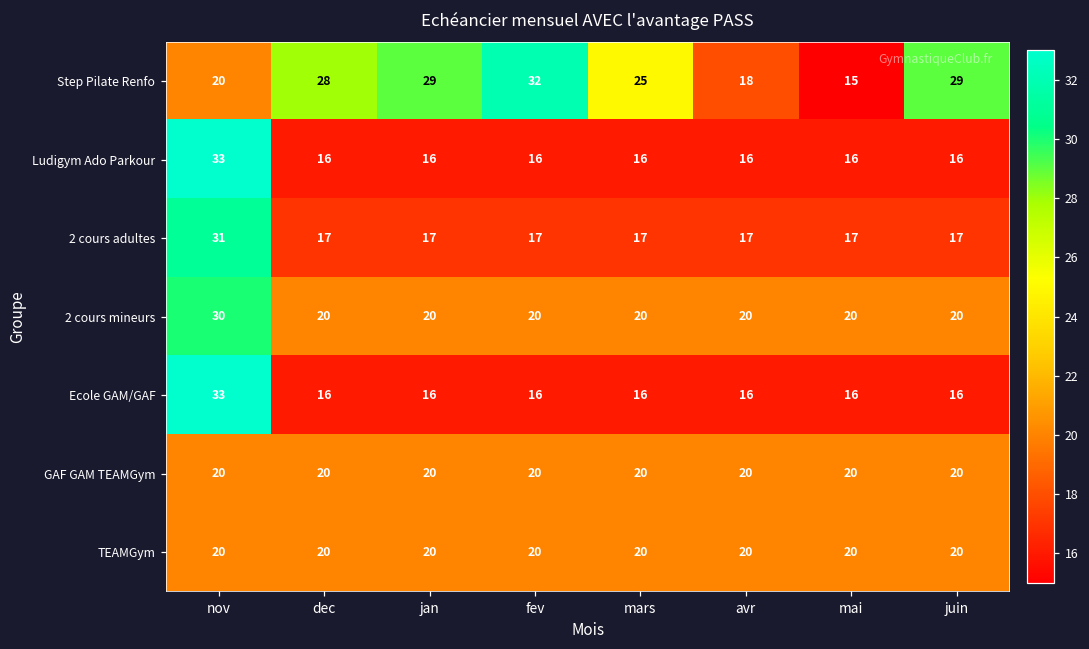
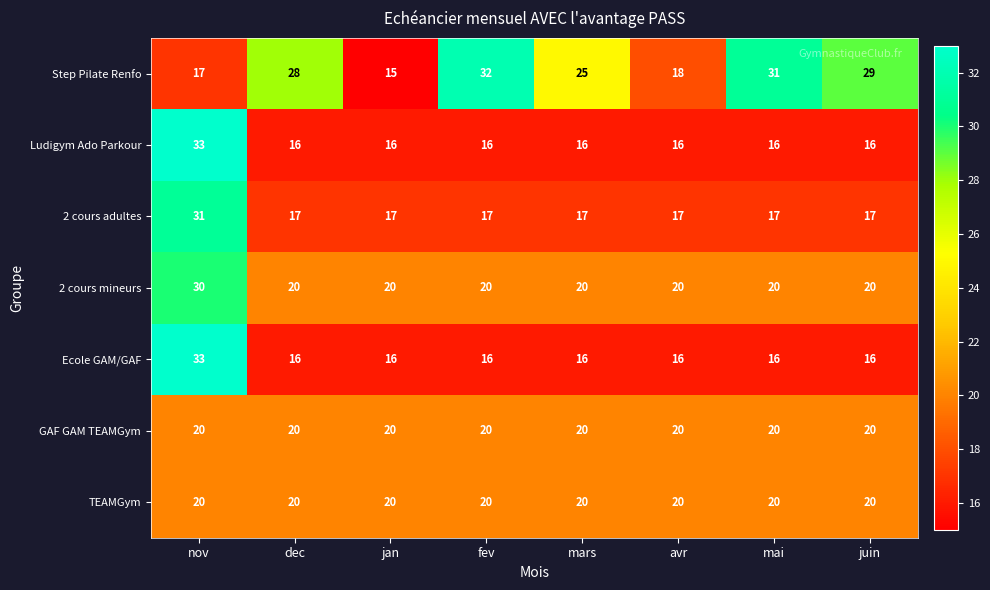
Step Pilate Renfo, nov: 20 -> 17
Step Pilate Renfo, jan: 29 -> 15
Step Pilate Renfo, mai: 15 -> 31
